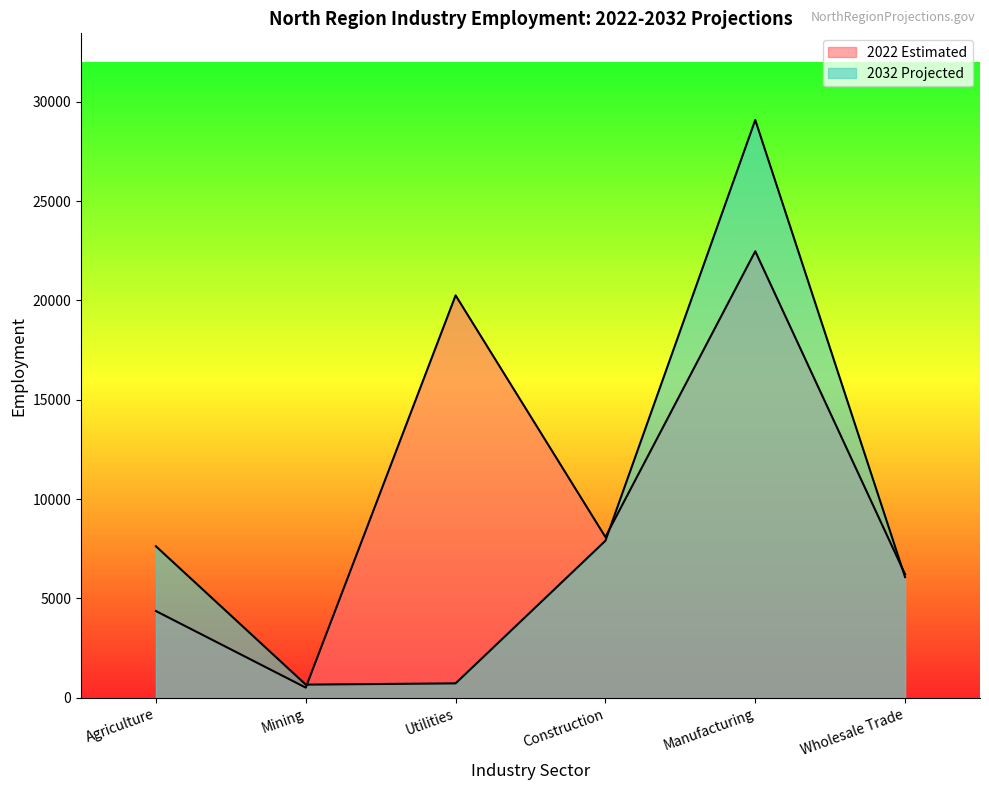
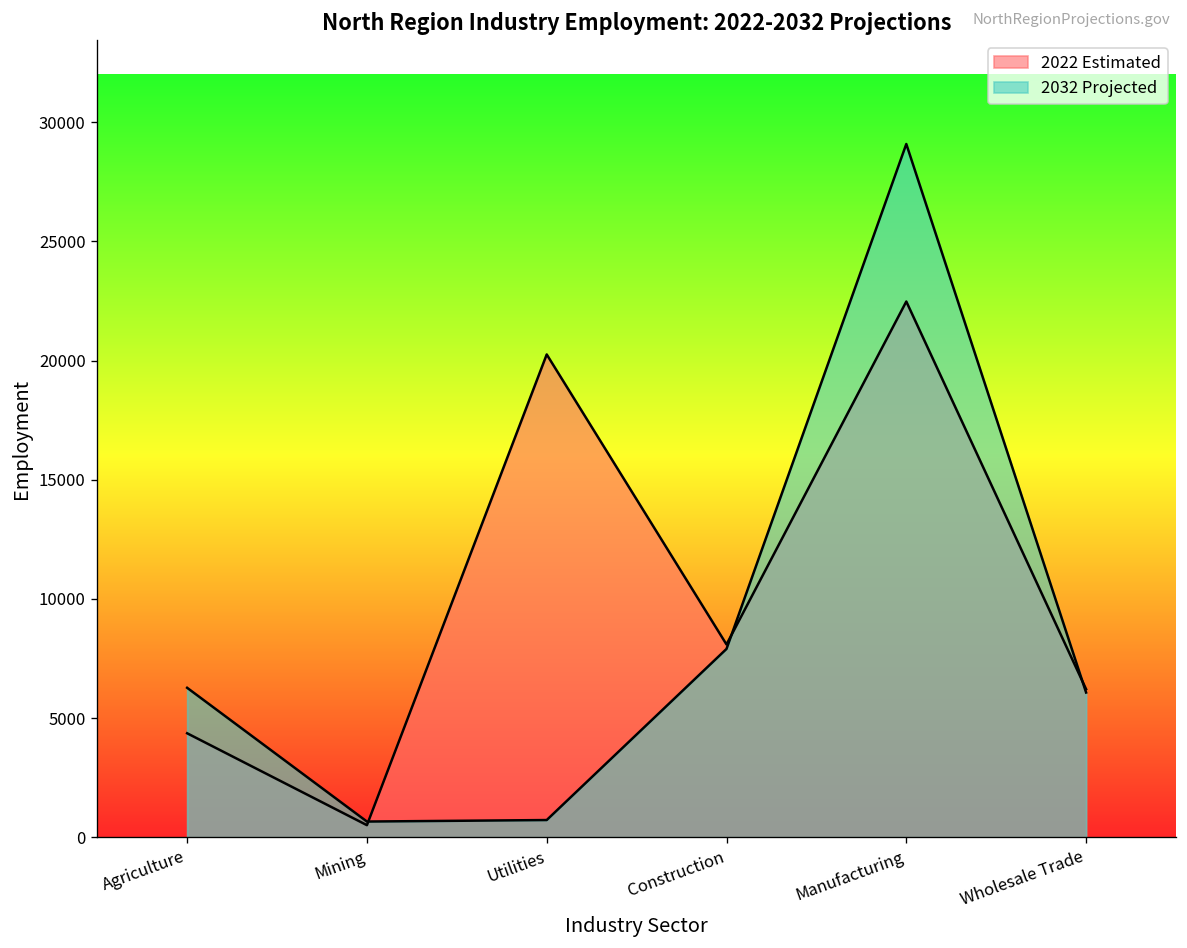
2032 Projected, Agriculture: 7600 -> 6300
